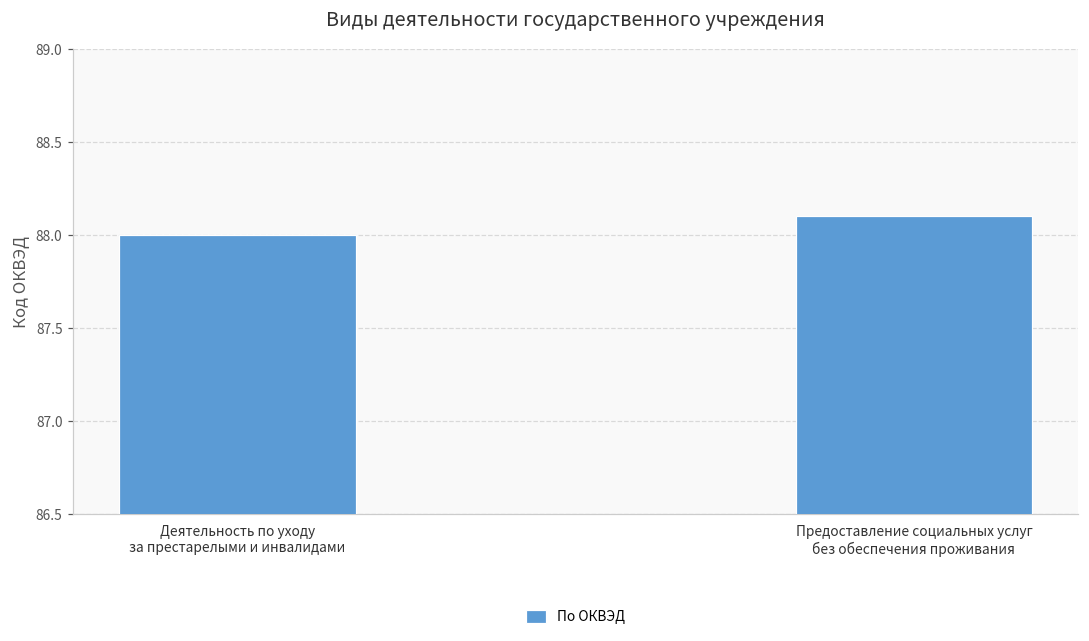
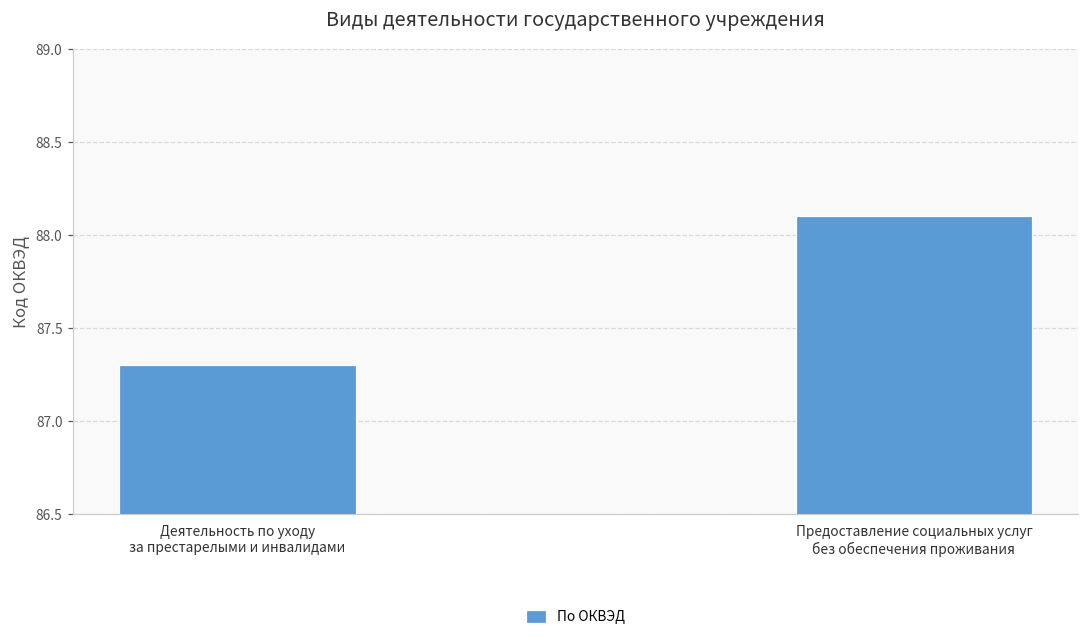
Деятельность по уходу за престарелыми и инвалидами: 88.0 -> 87.3
